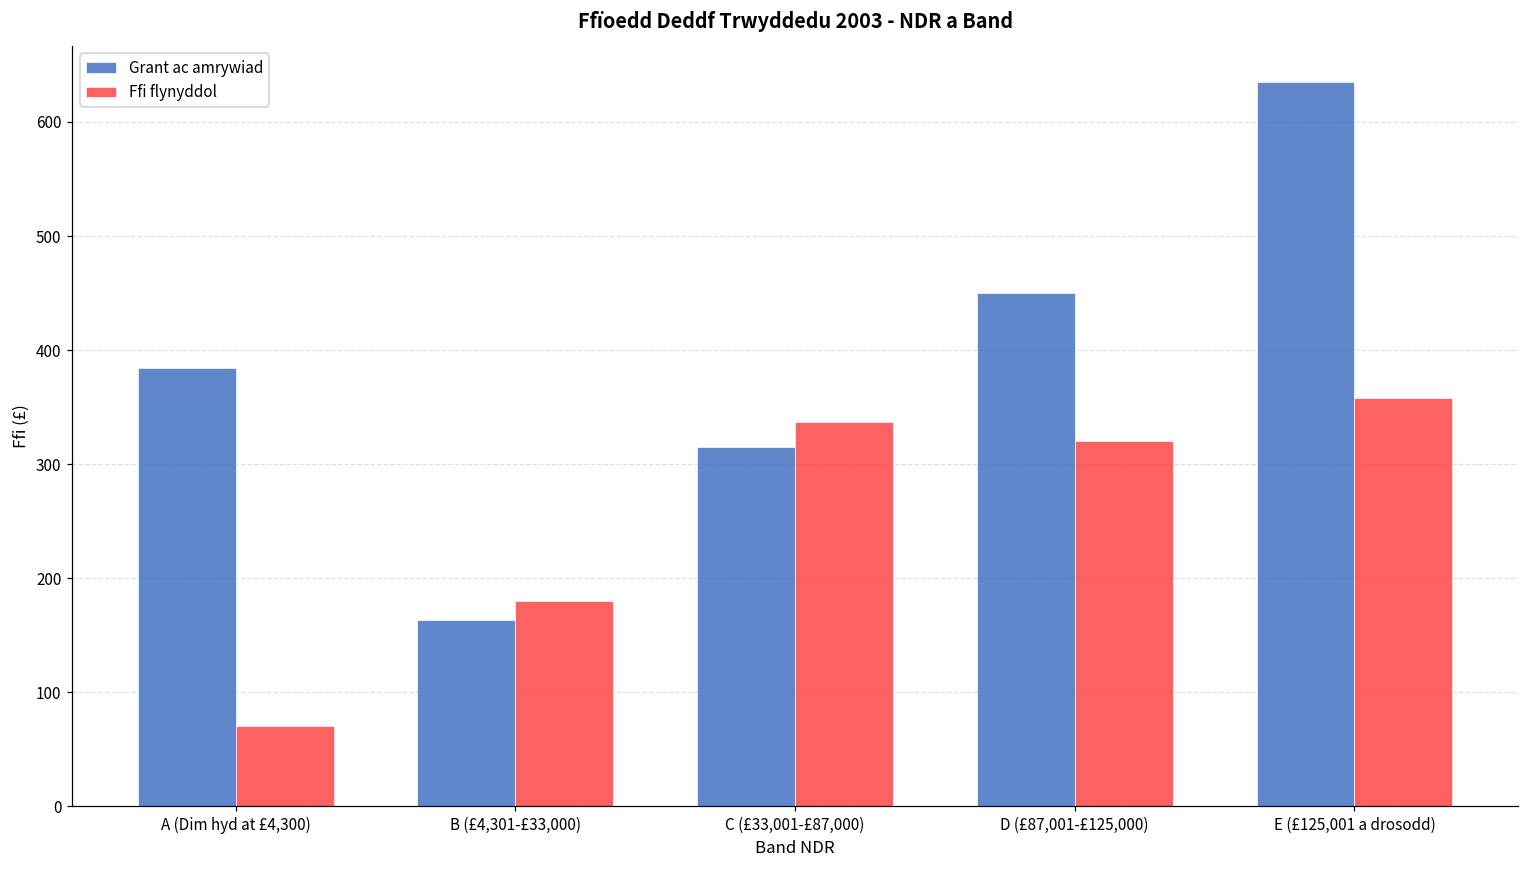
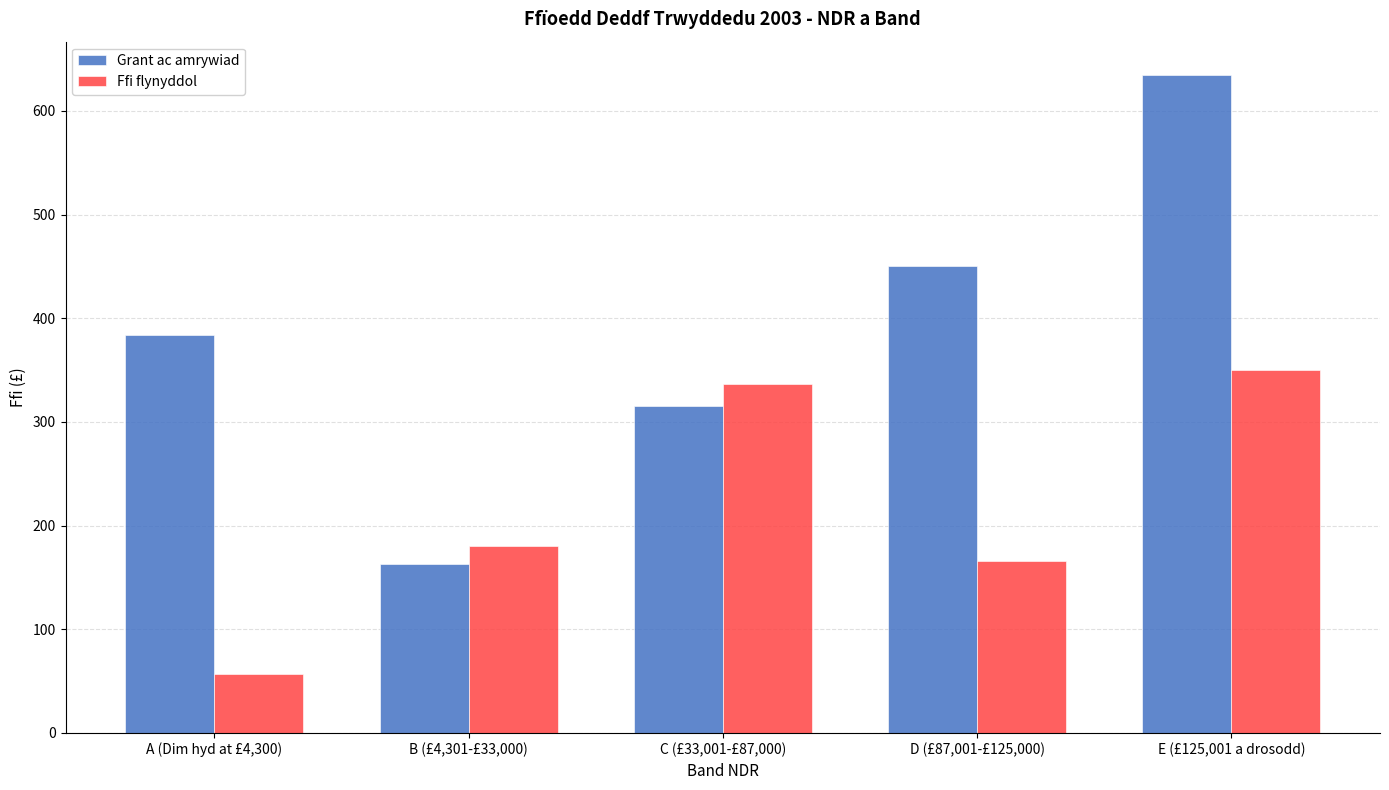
Ffi flynyddol, A (Dim hyd at £4,300): 70 -> 57
Ffi flynyddol, D (£87,001-£125,000): 320 -> 166
Ffi flynyddol, E (£125,001 a drosodd): 358 -> 350
